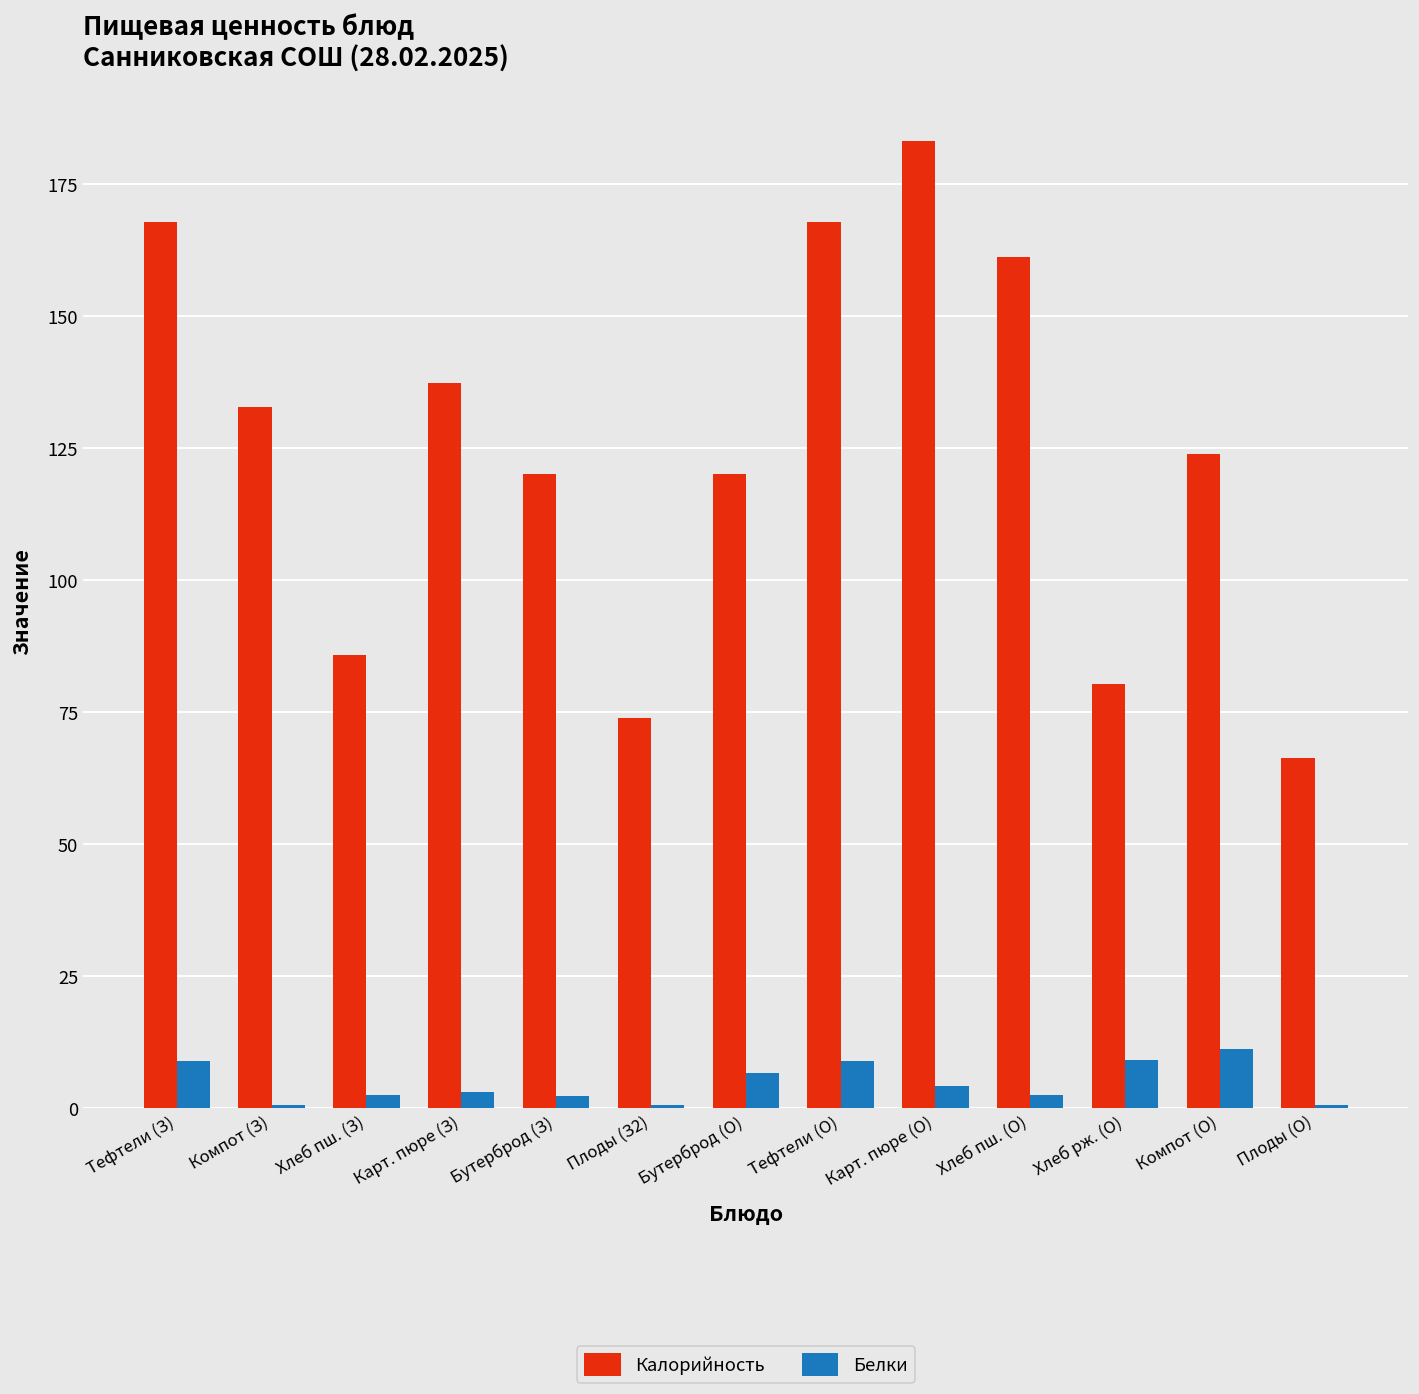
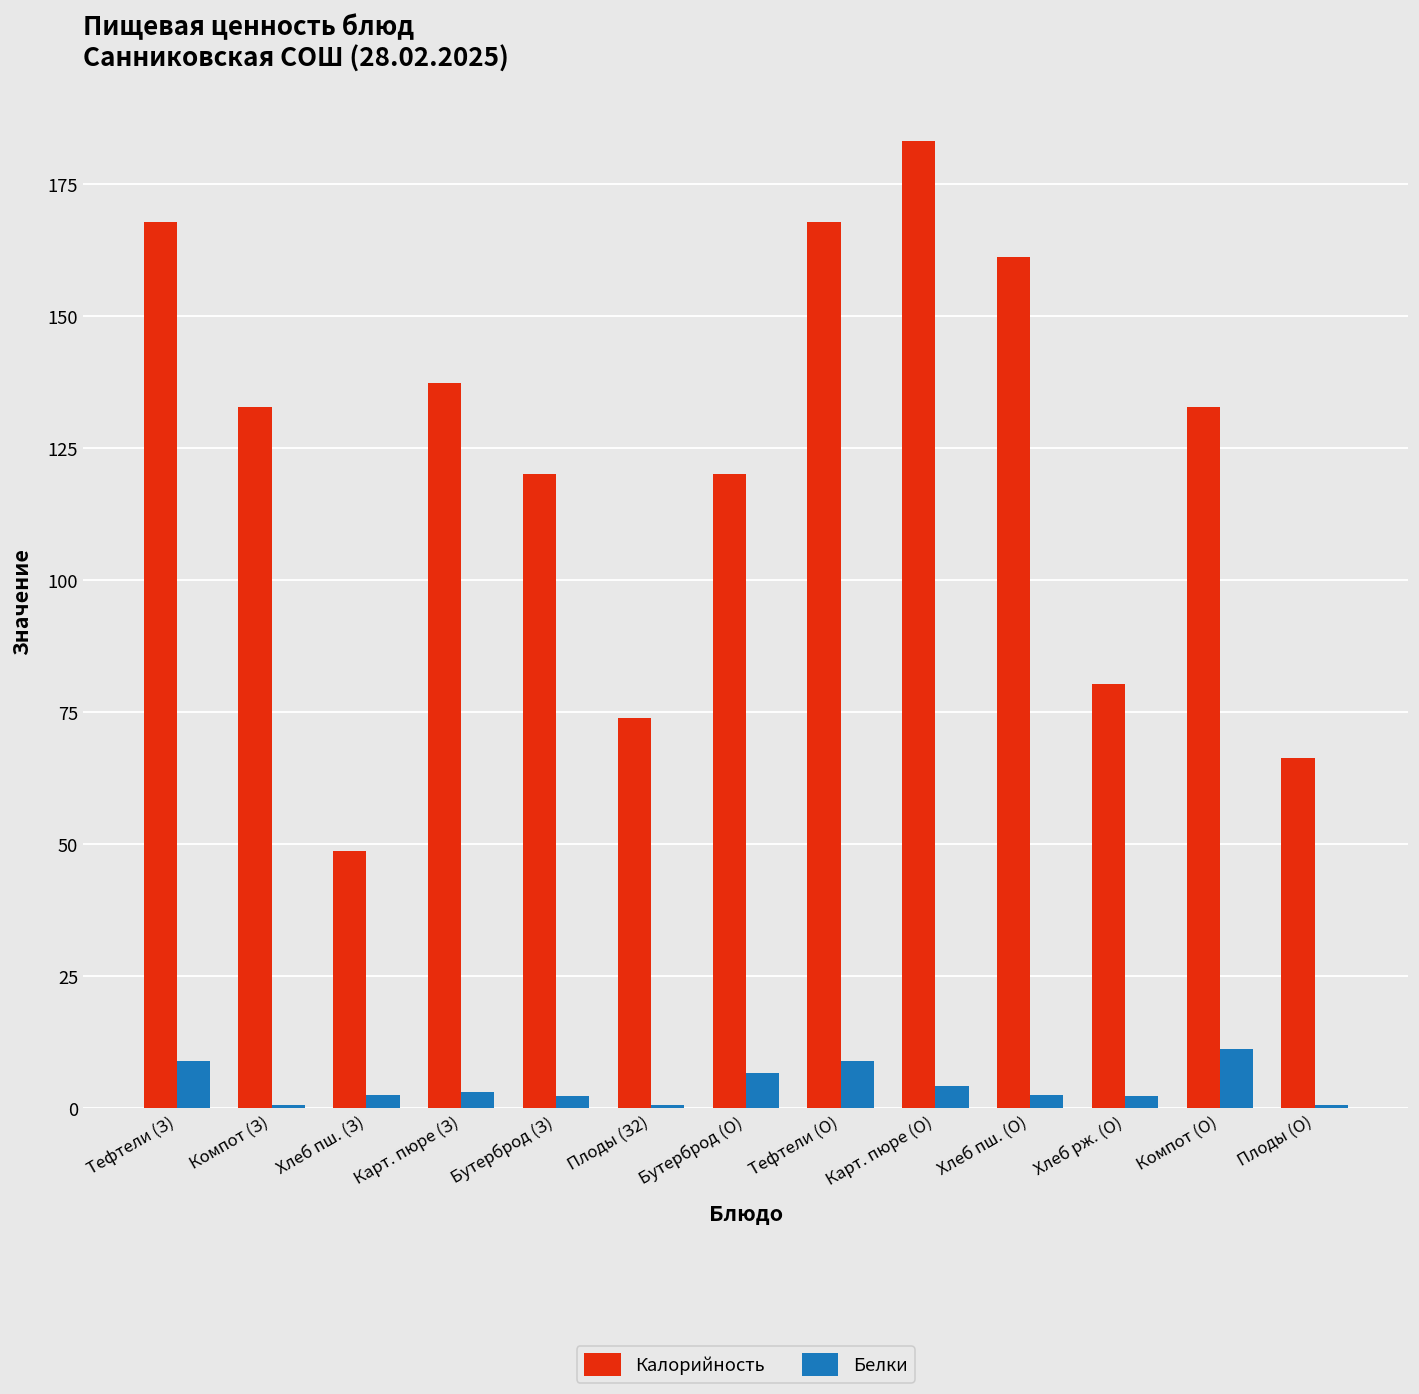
Калорийность, Хлеб пш. (З): 86 -> 49
Белки, Хлеб рж. (О): 9 -> 2
Калорийность, Компот (О): 124 -> 133
